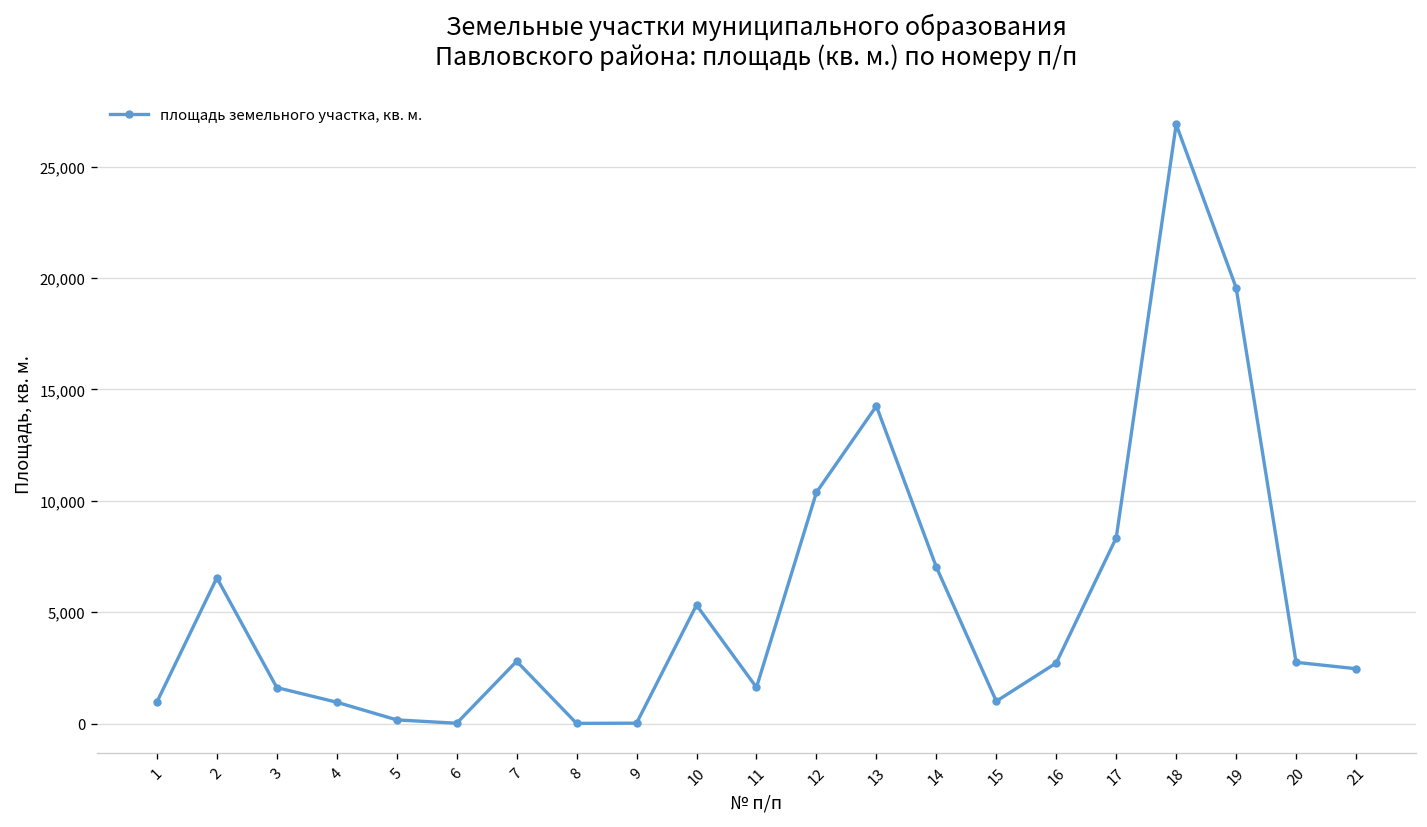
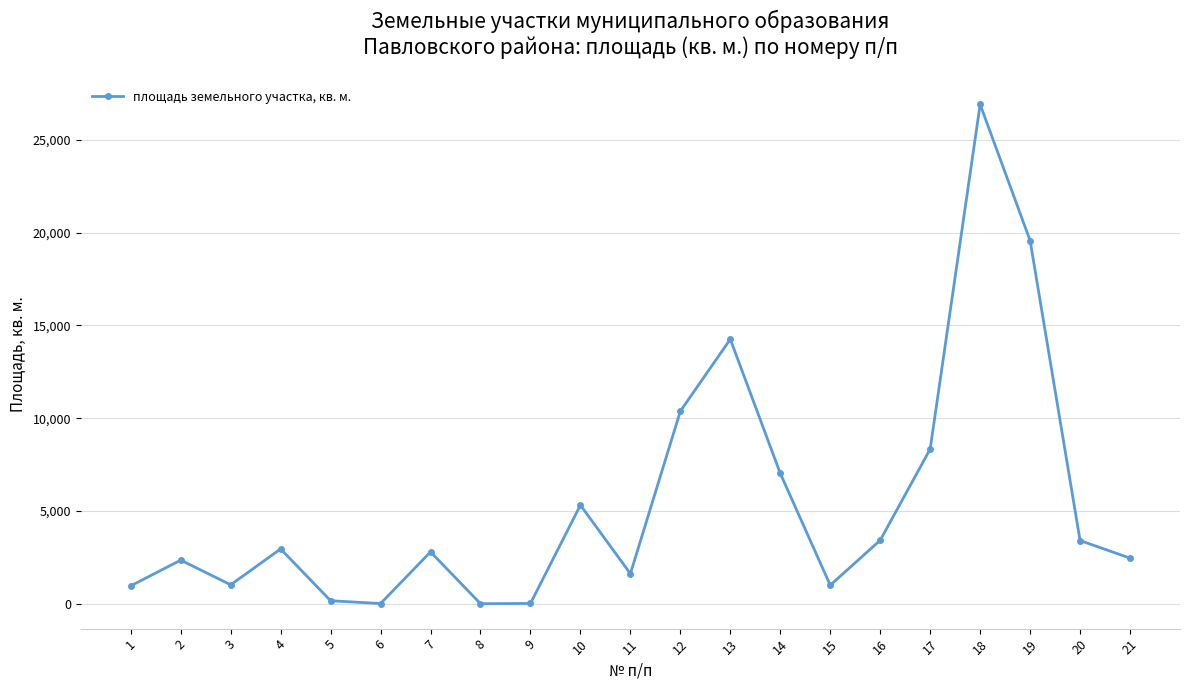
2: 6,500 -> 2,400
3: 1,600 -> 1,000
4: 1,000 -> 3,000
16: 2,700 -> 3,400
20: 2,800 -> 3,400
